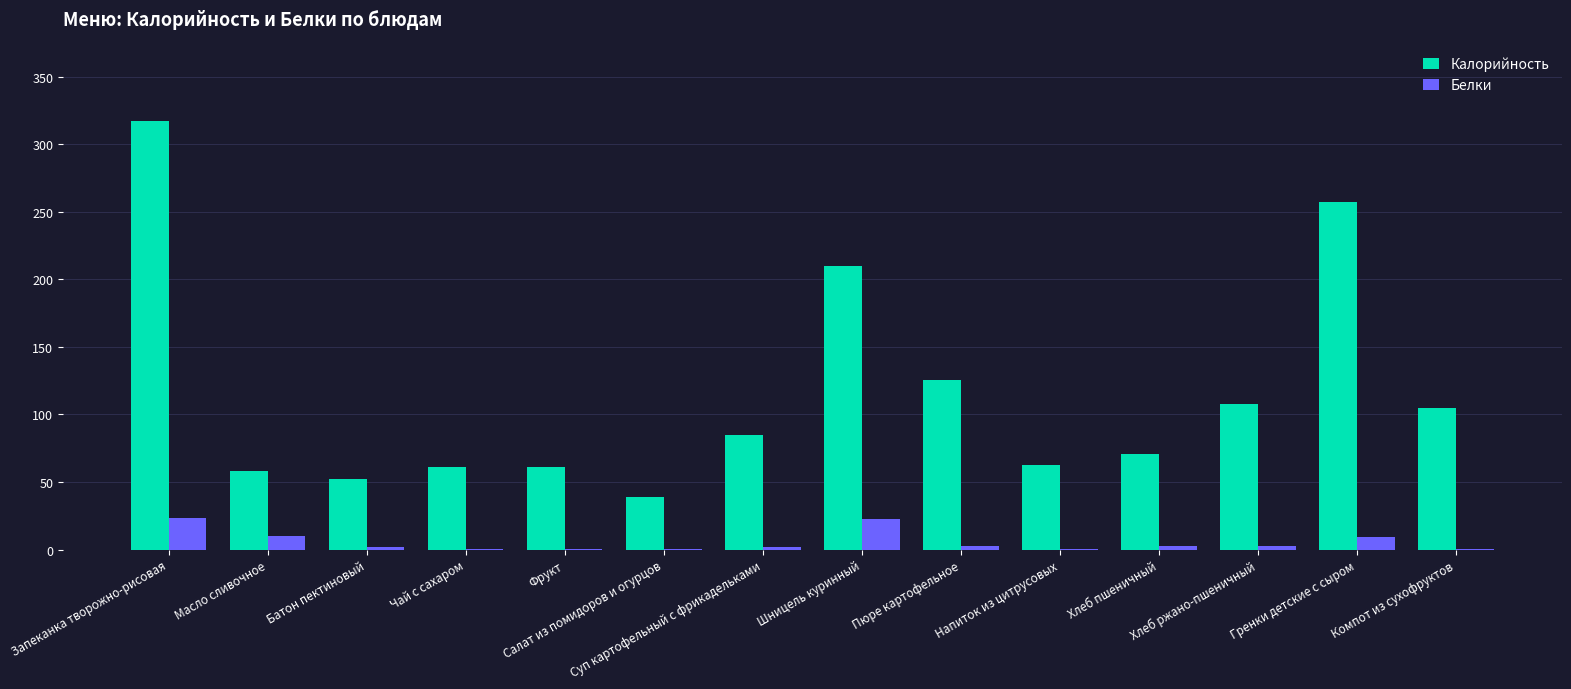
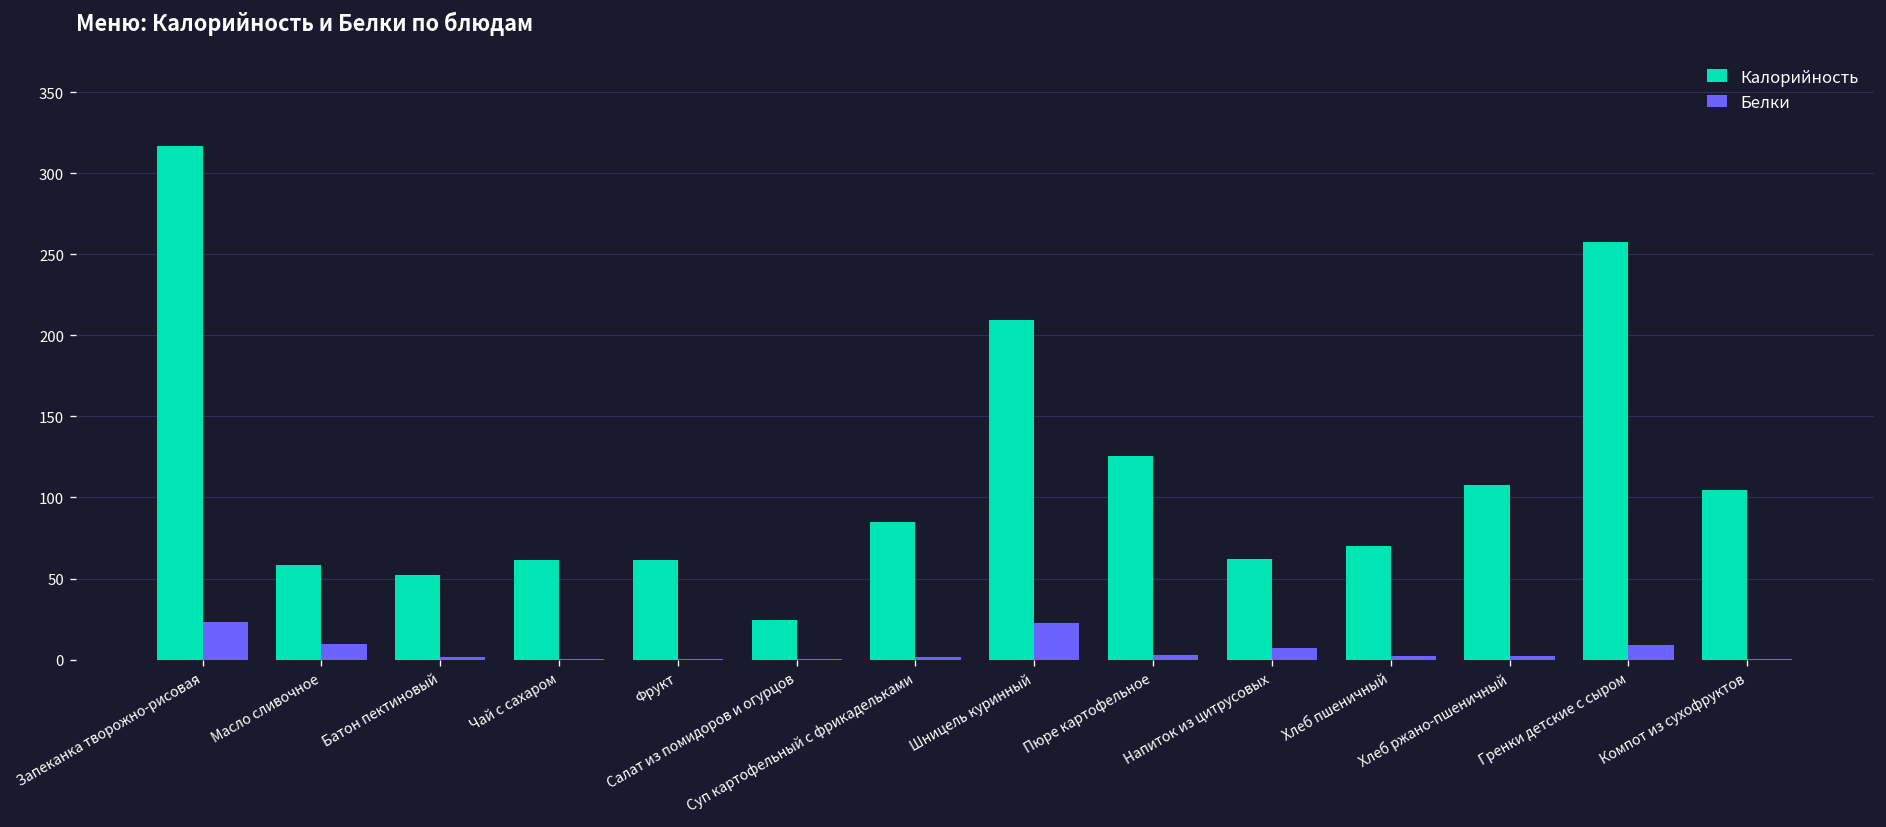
Калорийность, Салат из помидоров и огурцов: 39 -> 24
Белки, Напиток из цитрусовых: 0 -> 7
